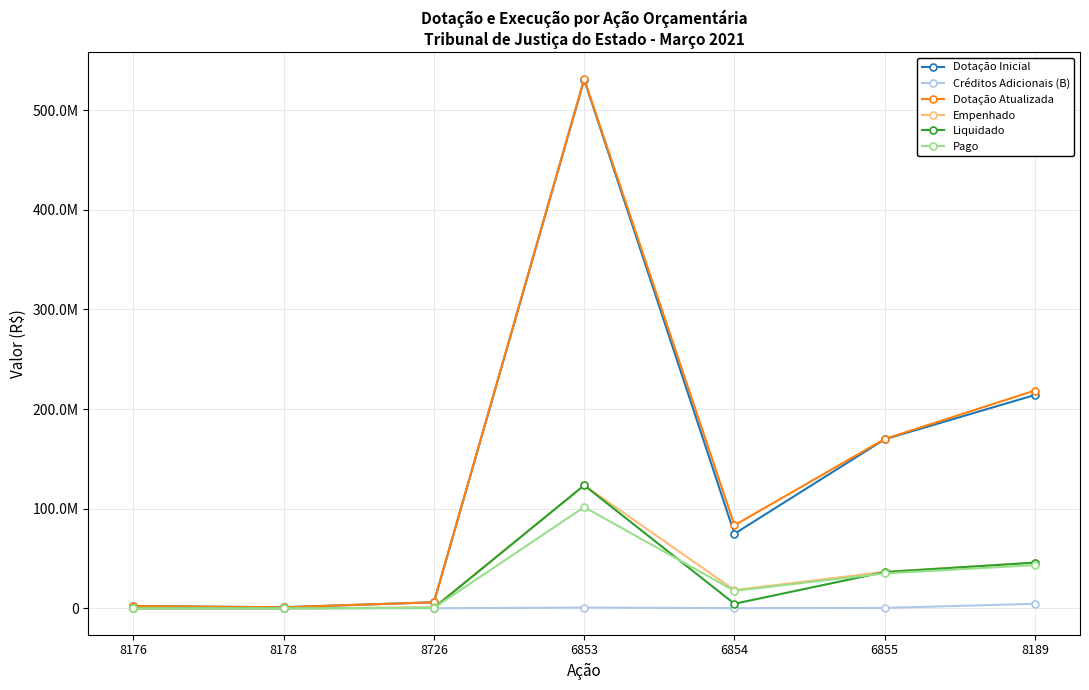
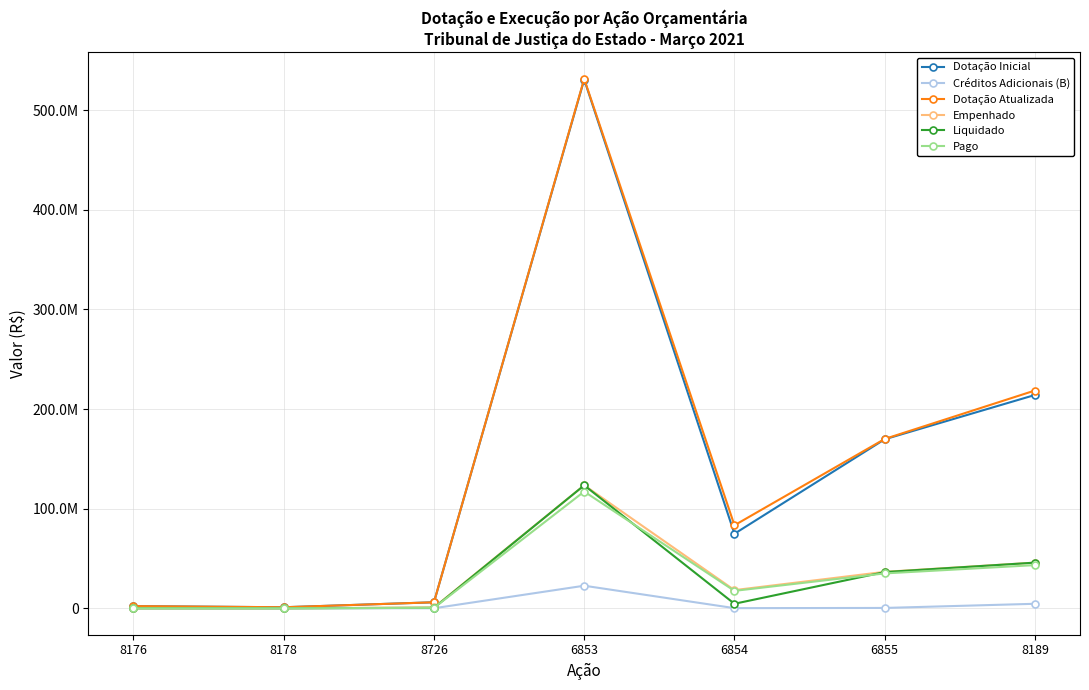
Créditos Adicionais (B), 6853: 0 -> 20000000
Pago, 6853: 100000000 -> 120000000
